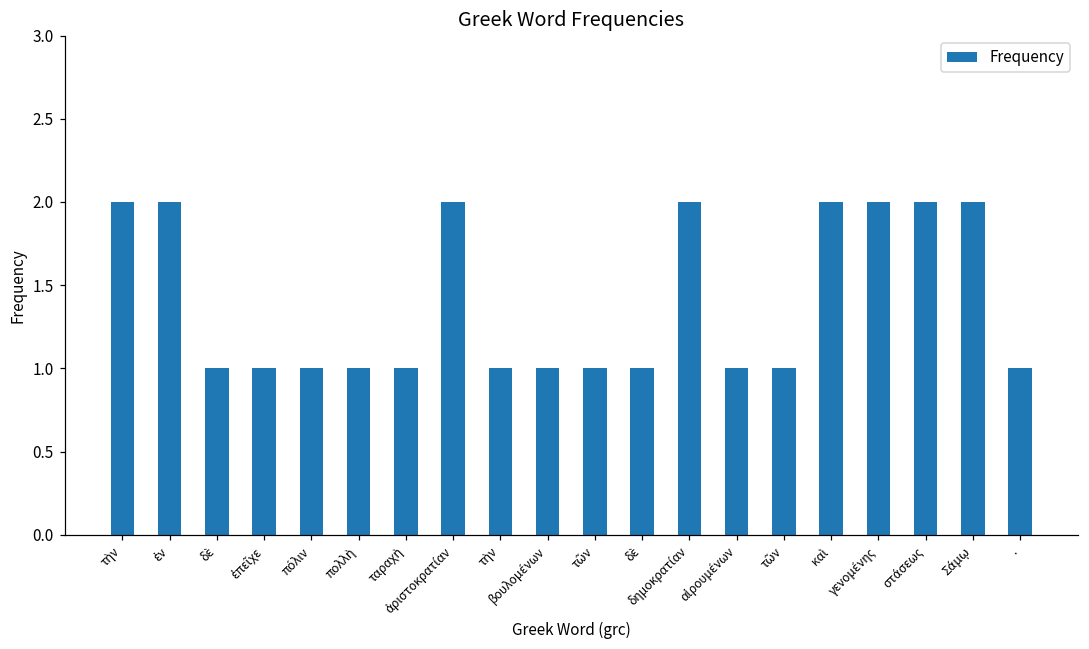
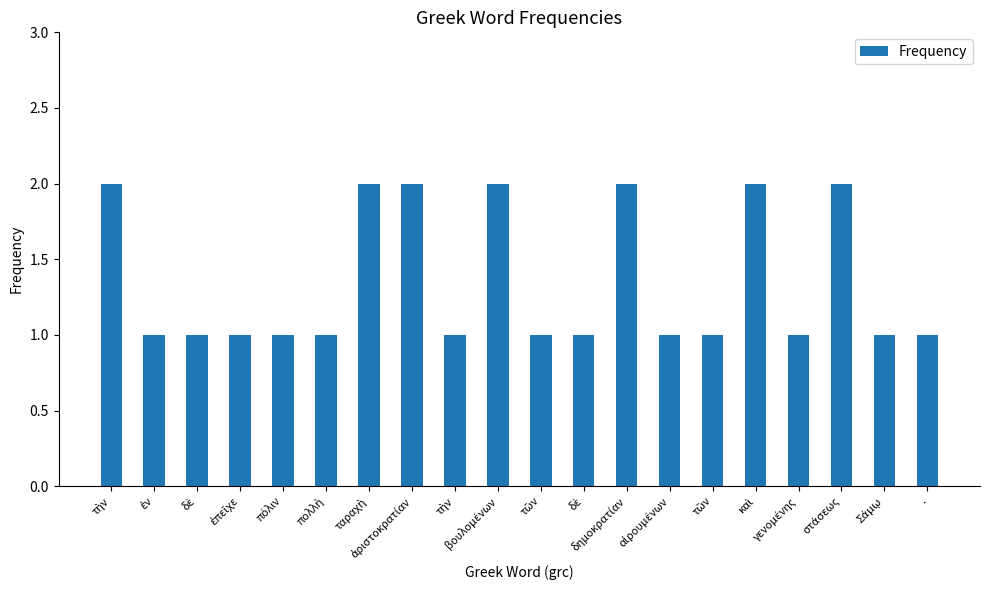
ἐν: 2 -> 1
ταραχὴ: 1 -> 2
βουλομένων: 1 -> 2
γενομένης: 2 -> 1
Σάμῳ: 2 -> 1
